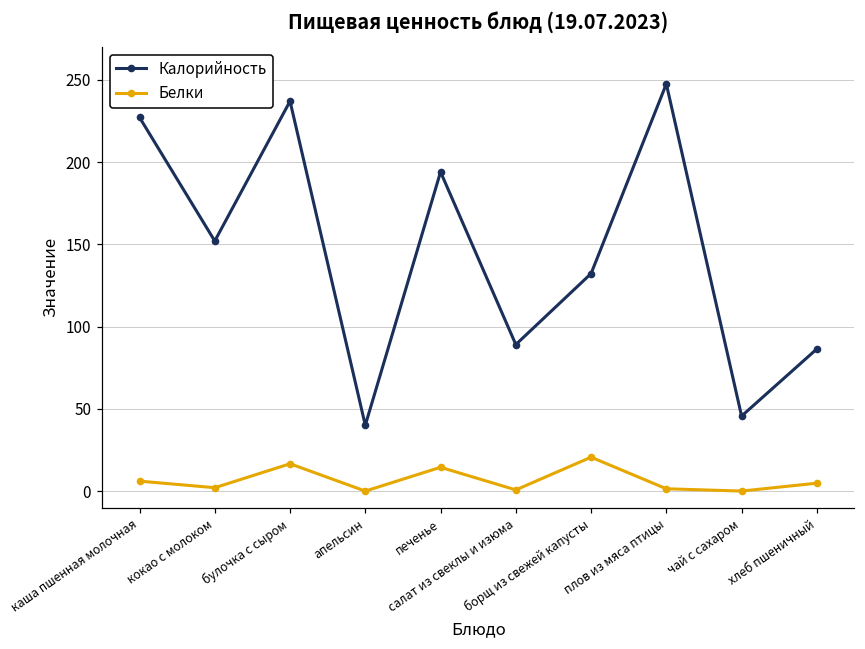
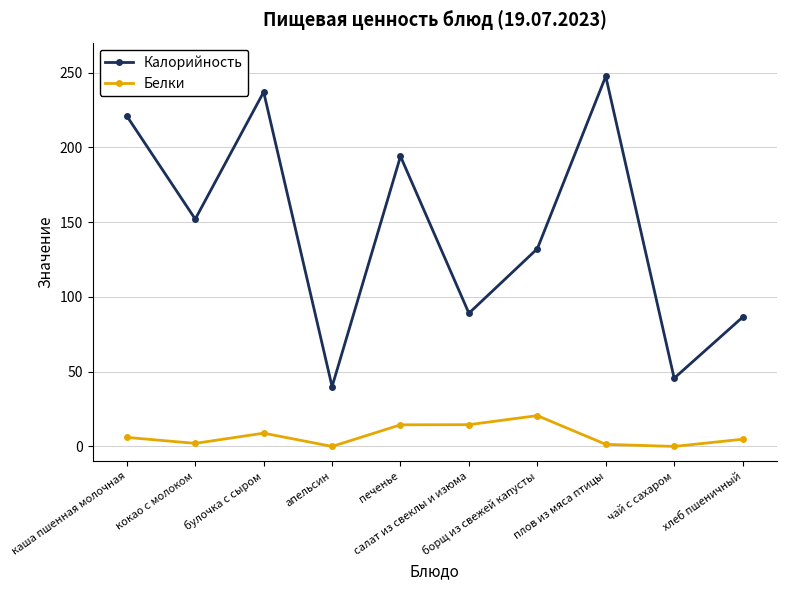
Калорийность, каша пшенная молочная: 227 -> 221
Белки, булочка с сыром: 17 -> 9
Белки, салат из свеклы и изюма: 1 -> 15
